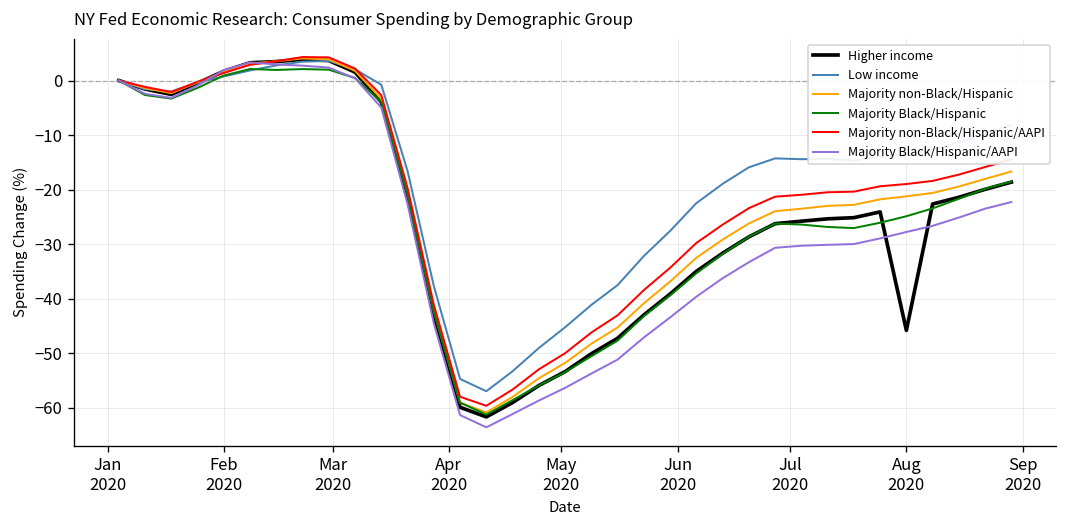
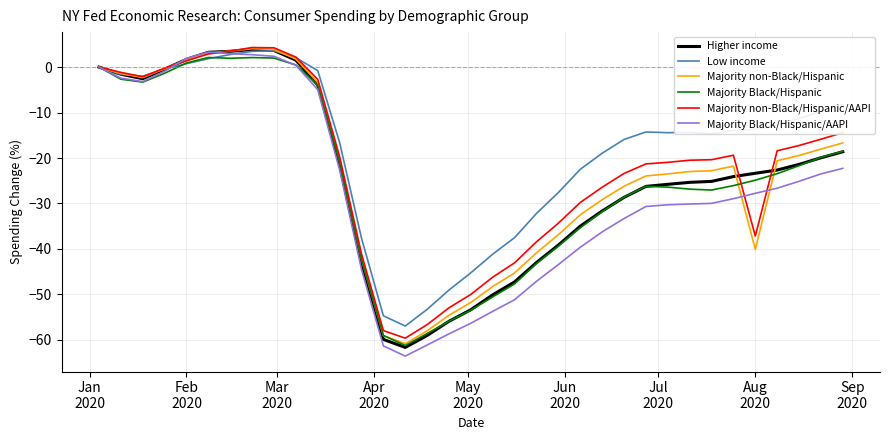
Higher income, Aug 2020: -46 -> -23
Majority non-Black/Hispanic, Aug 2020: -21 -> -40
Majority non-Black/Hispanic/AAPI, Aug 2020: -19 -> -37
